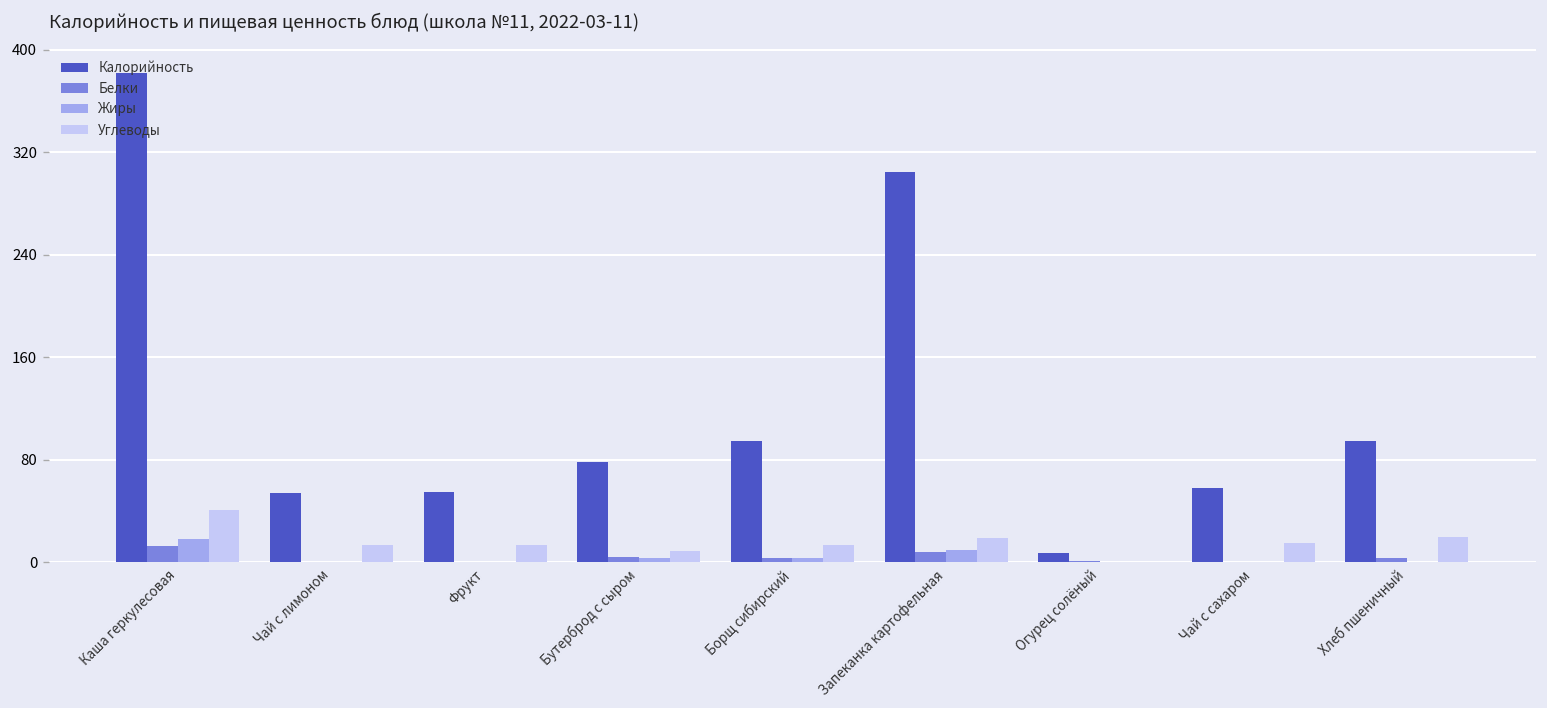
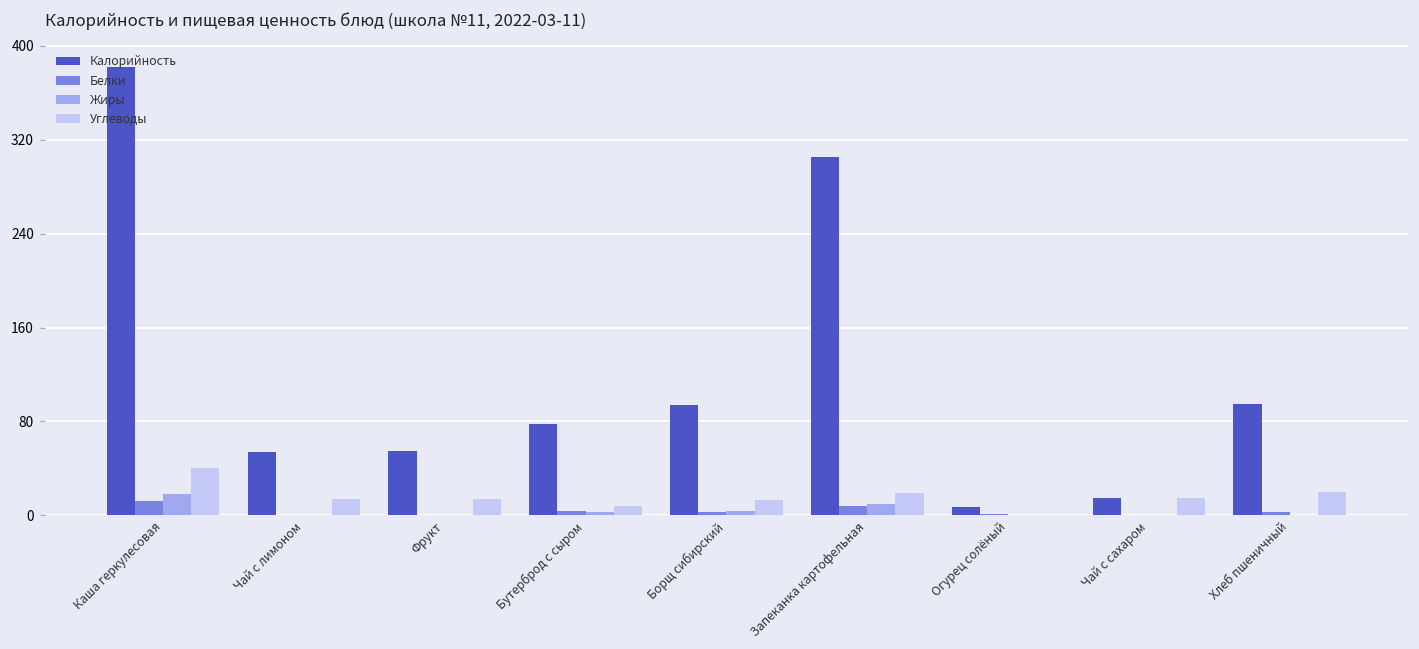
Калорийность, Чай с сахаром: 58 -> 15
